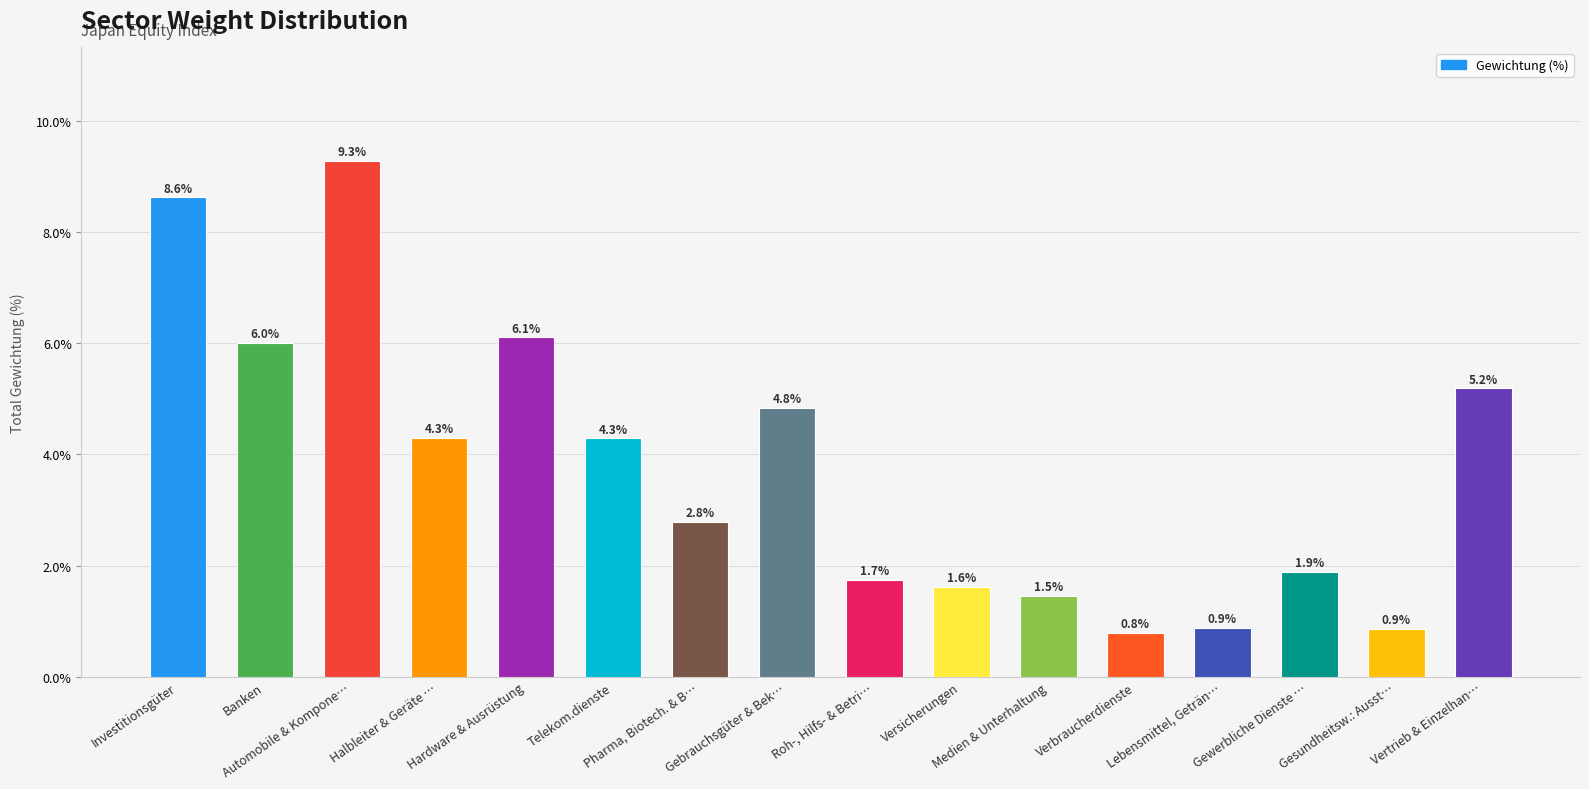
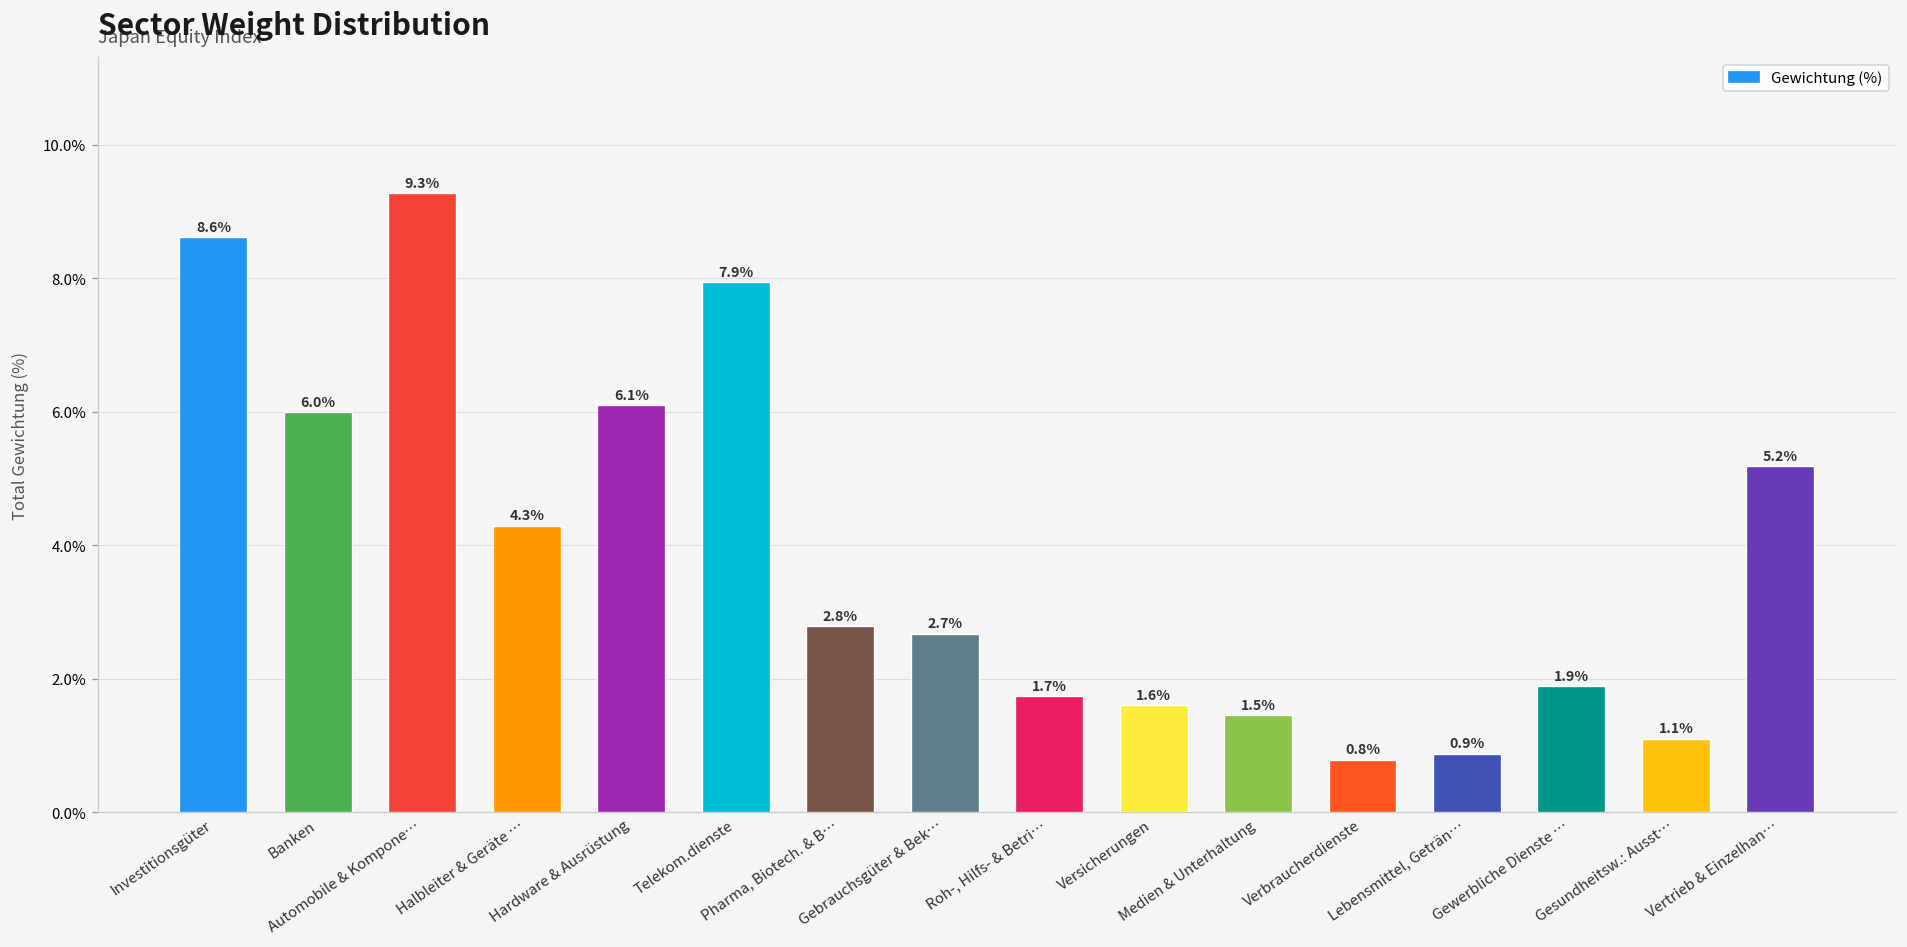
Telekom.dienste: 4.3% -> 7.9%
Gebrauchsgüter & Bek…: 4.8% -> 2.7%
Gesundheitsw.: Ausst…: 0.9% -> 1.1%
